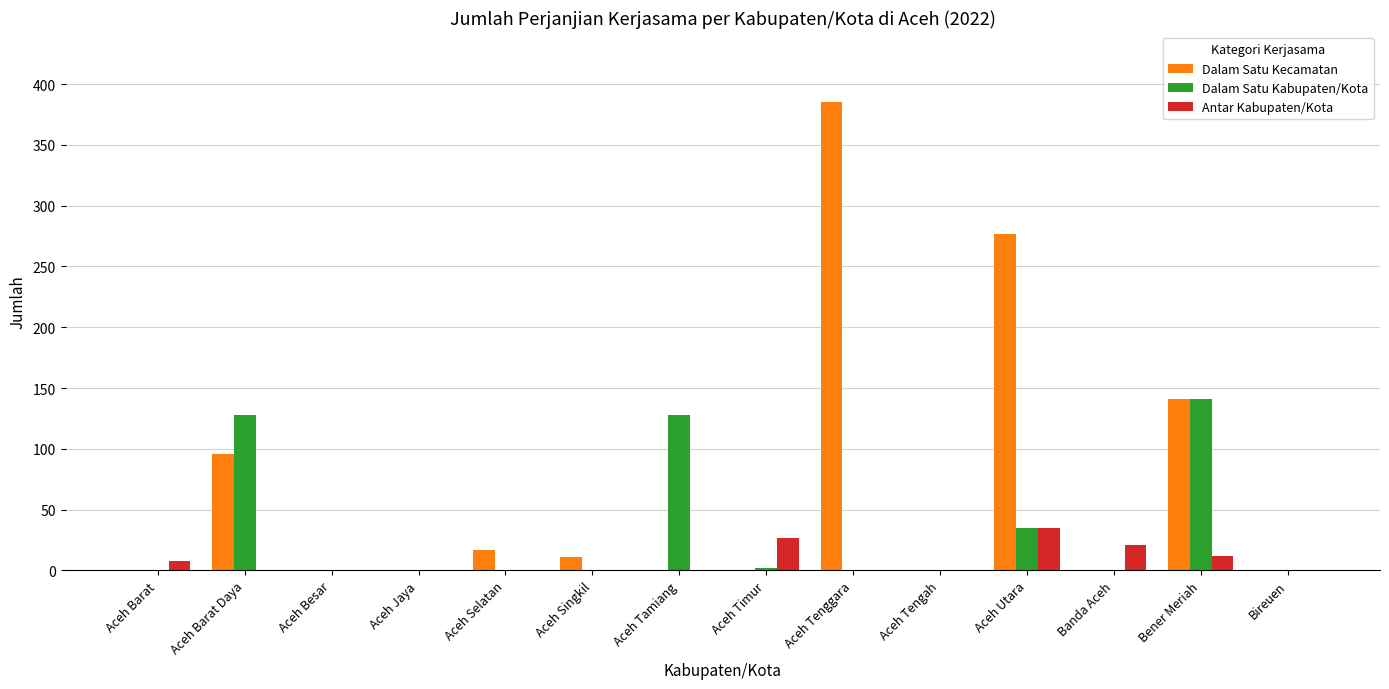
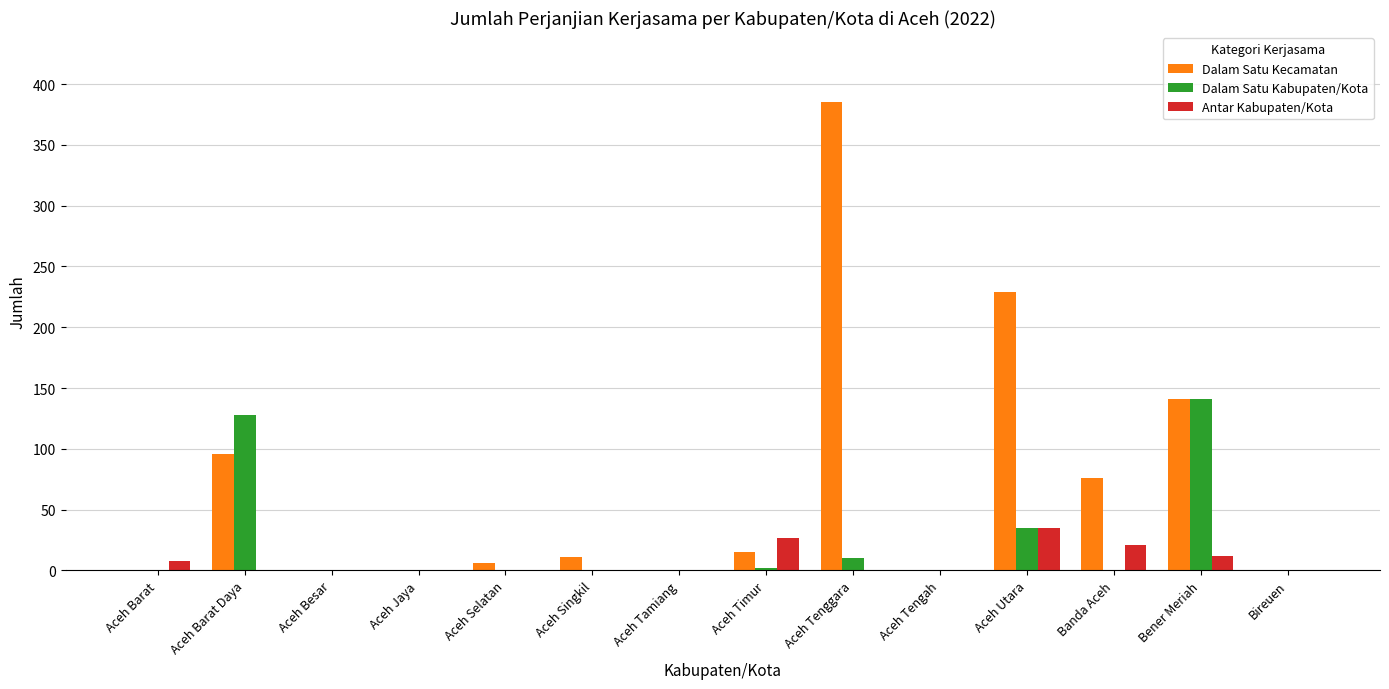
Dalam Satu Kecamatan, Aceh Selatan: 17 -> 6
Dalam Satu Kabupaten/Kota, Aceh Tamiang: 128 -> 0
Dalam Satu Kecamatan, Aceh Timur: 0 -> 15
Dalam Satu Kabupaten/Kota, Aceh Tenggara: 0 -> 10
Dalam Satu Kecamatan, Aceh Utara: 277 -> 229
Dalam Satu Kecamatan, Banda Aceh: 0 -> 76
